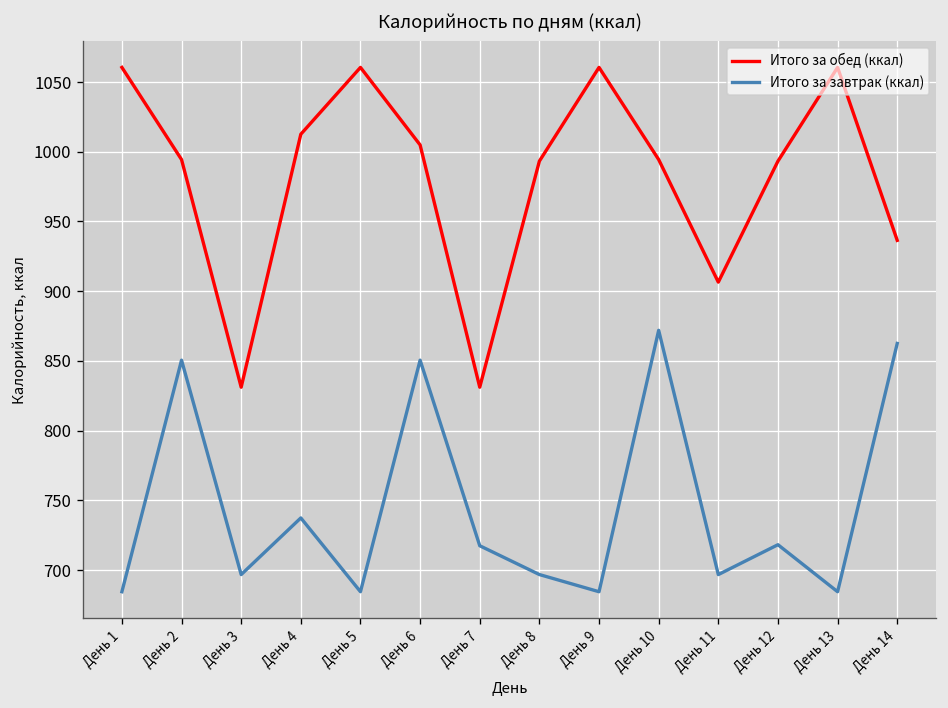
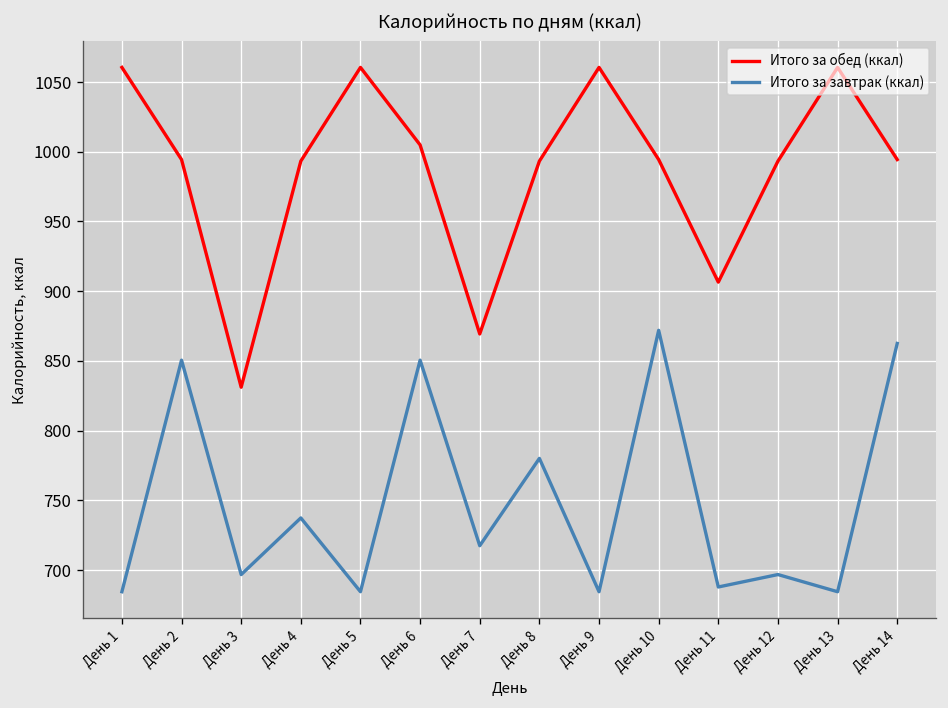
Итого за обед (ккал), День 4: 1013 -> 993
Итого за обед (ккал), День 7: 831 -> 869
Итого за завтрак (ккал), День 8: 697 -> 780
Итого за завтрак (ккал), День 11: 697 -> 688
Итого за завтрак (ккал), День 12: 718 -> 697
Итого за обед (ккал), День 14: 936 -> 994
